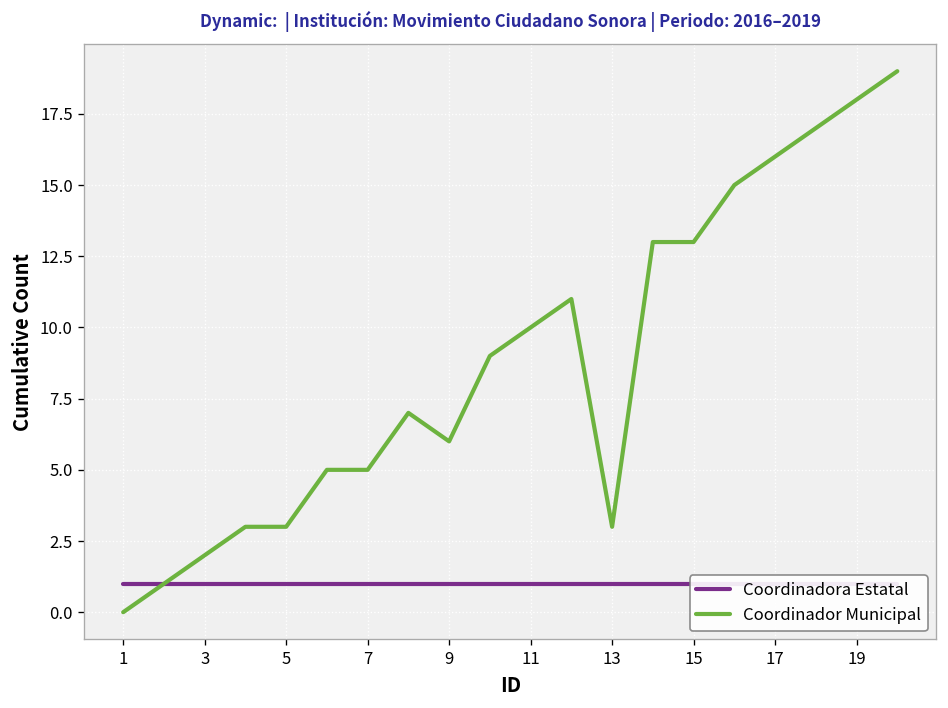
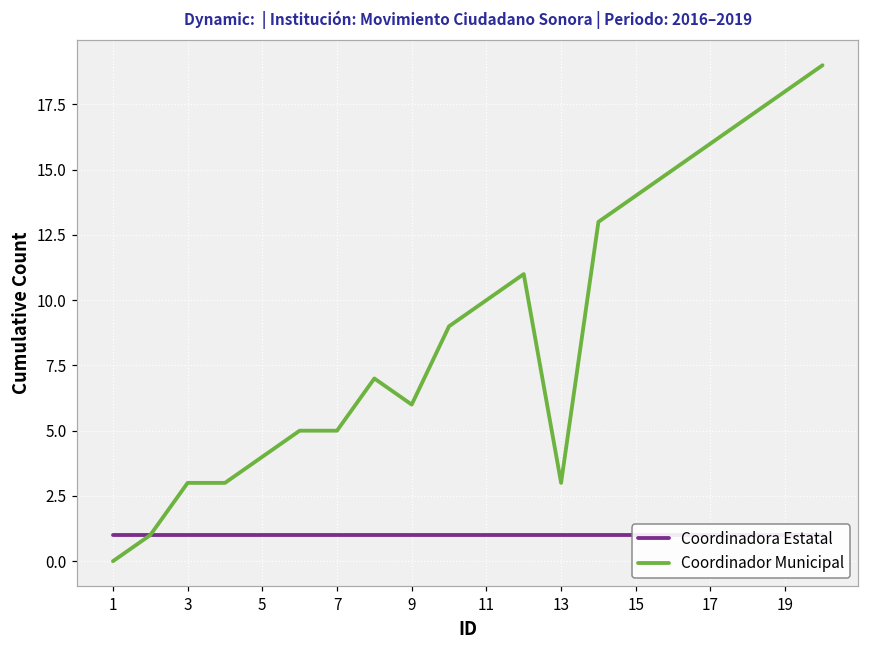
Coordinador Municipal, 3: 2 -> 3
Coordinador Municipal, 5: 3 -> 4
Coordinador Municipal, 15: 13 -> 14
